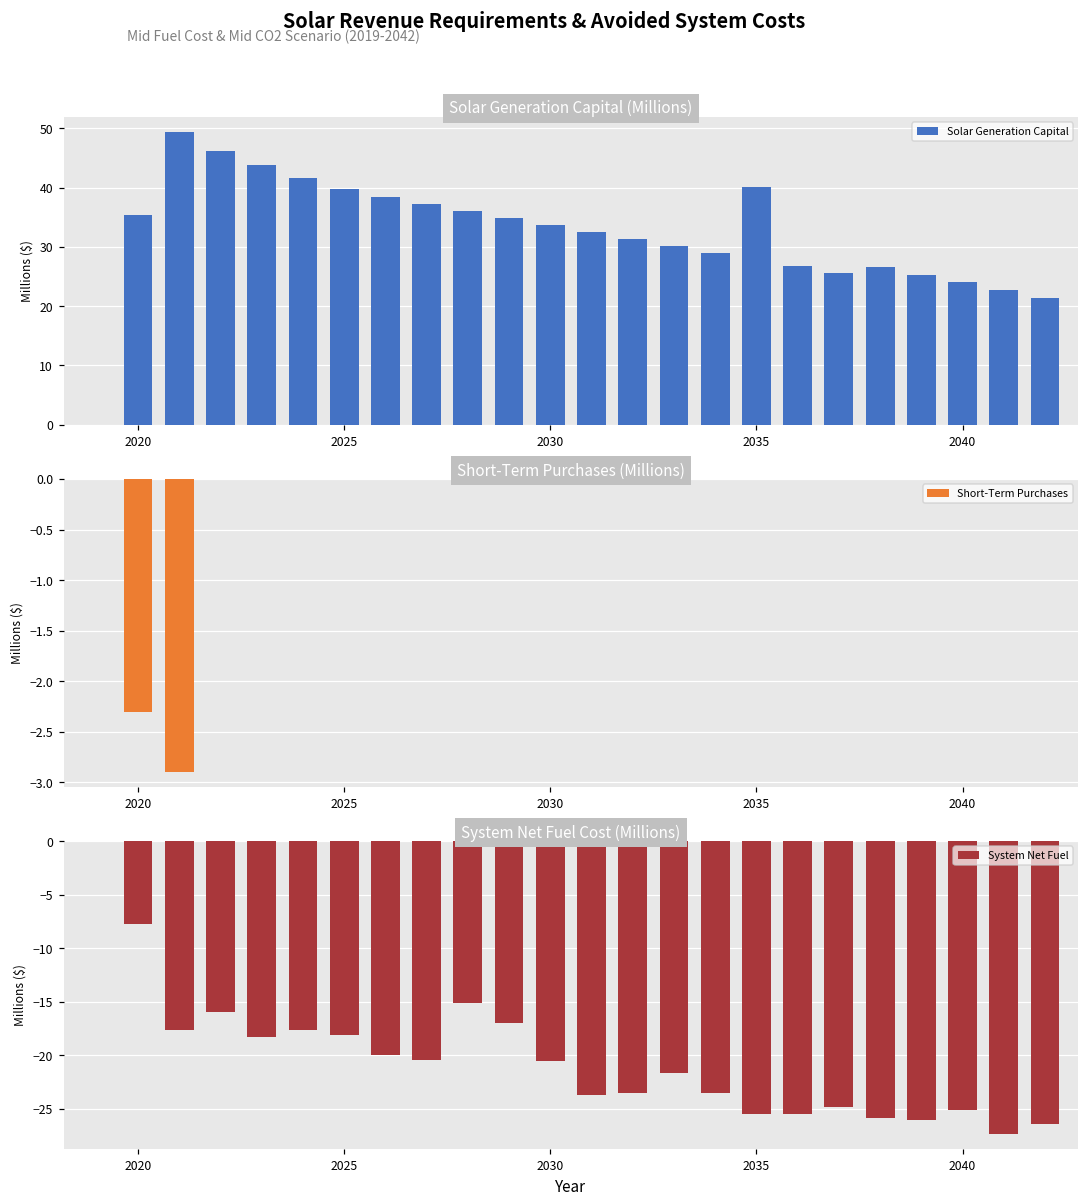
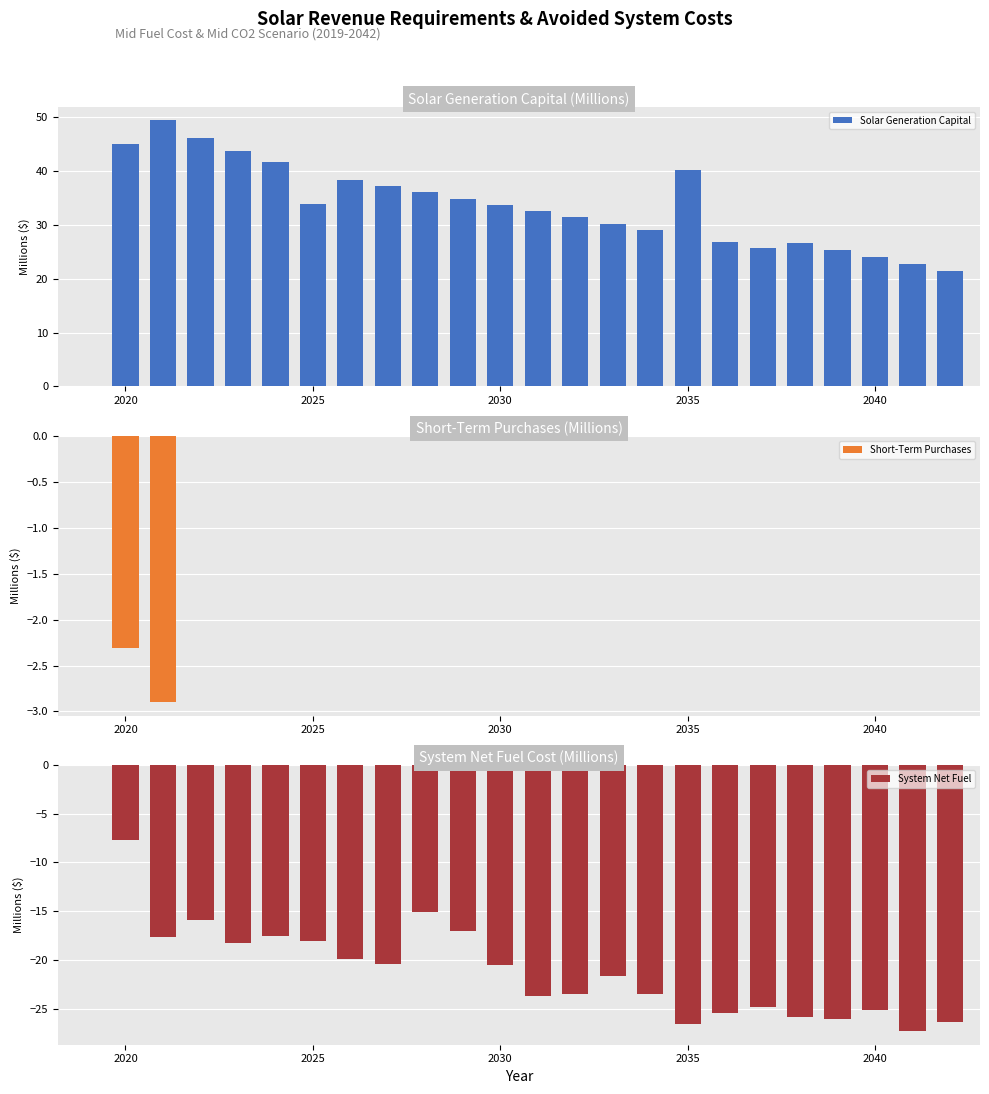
Solar Generation Capital (Millions), 2020: 35 -> 45
Solar Generation Capital (Millions), 2025: 40 -> 34
System Net Fuel Cost (Millions), 2035: -25 -> -27
